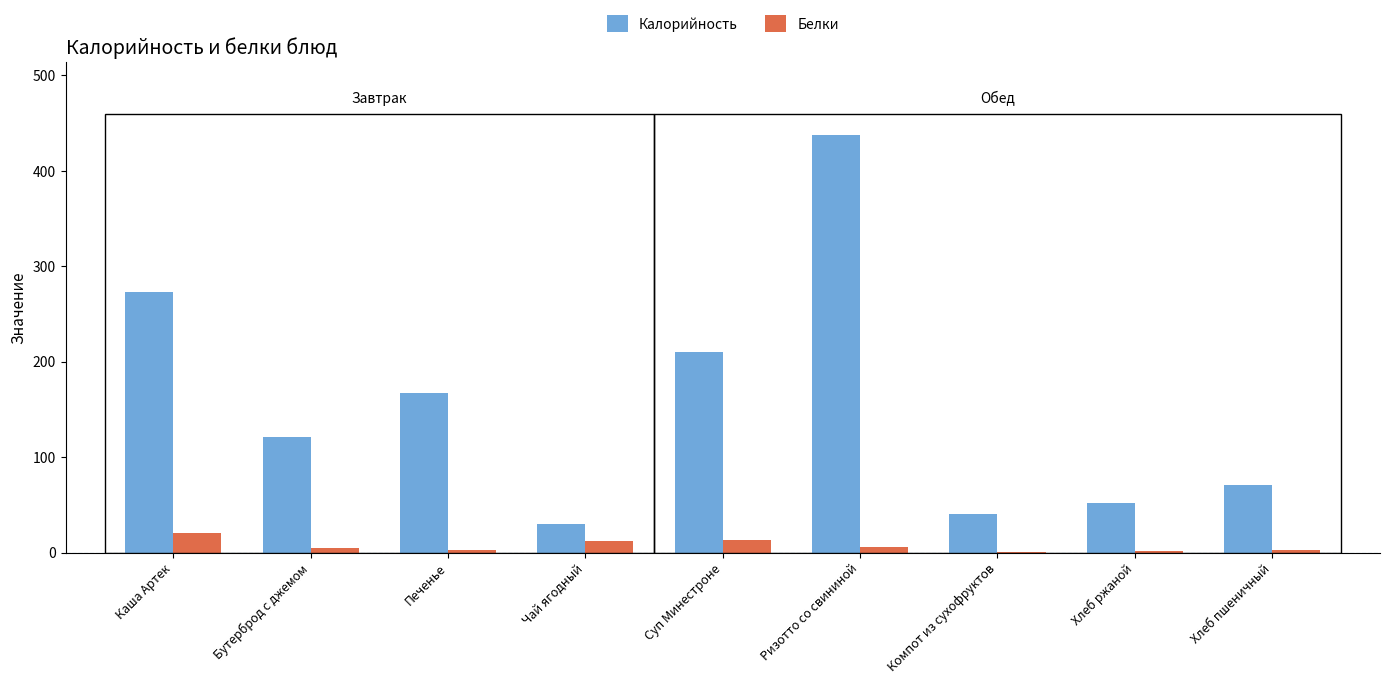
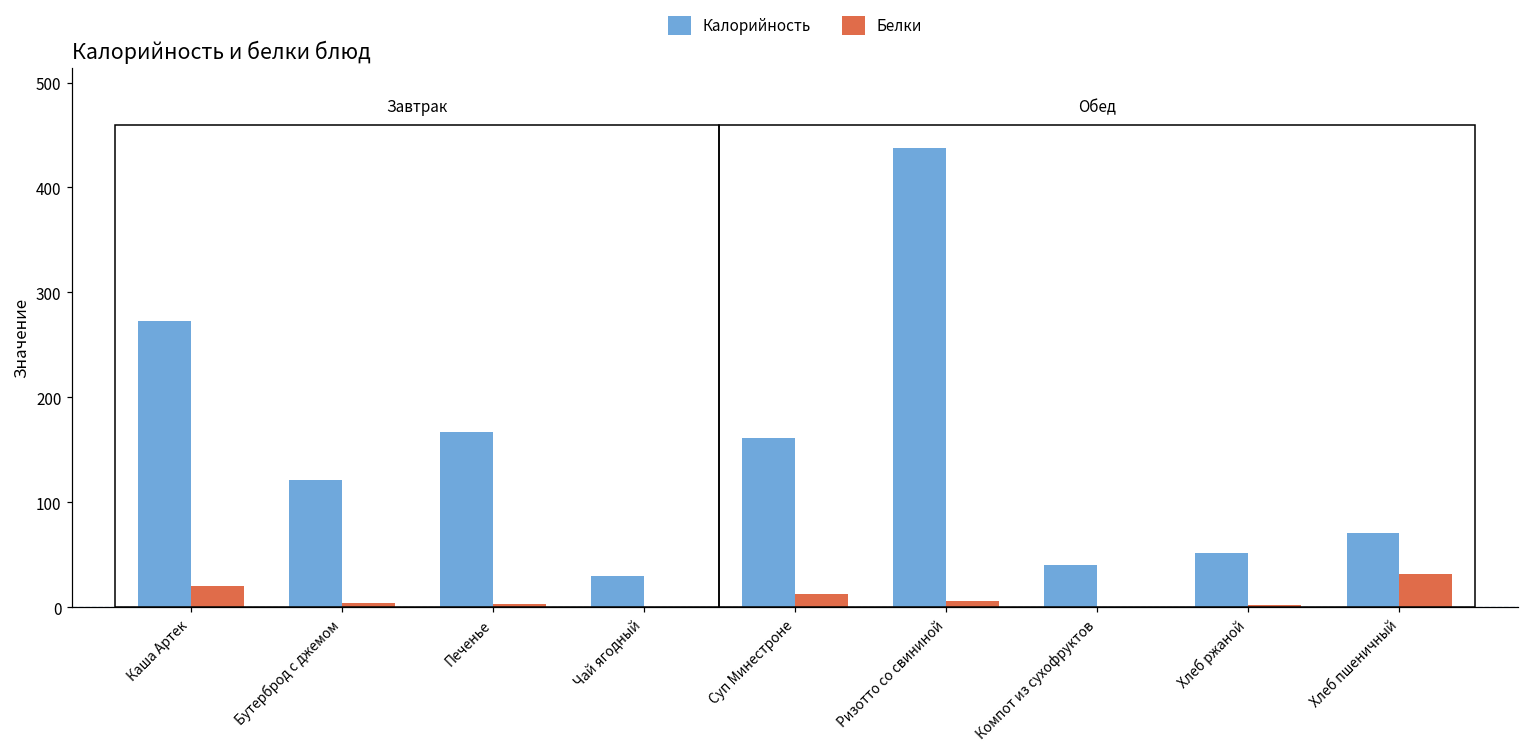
Белки, Чай ягодный: 10 -> 0
Калорийность, Суп Минестроне: 210 -> 160
Белки, Хлеб пшеничный: 0 -> 30
